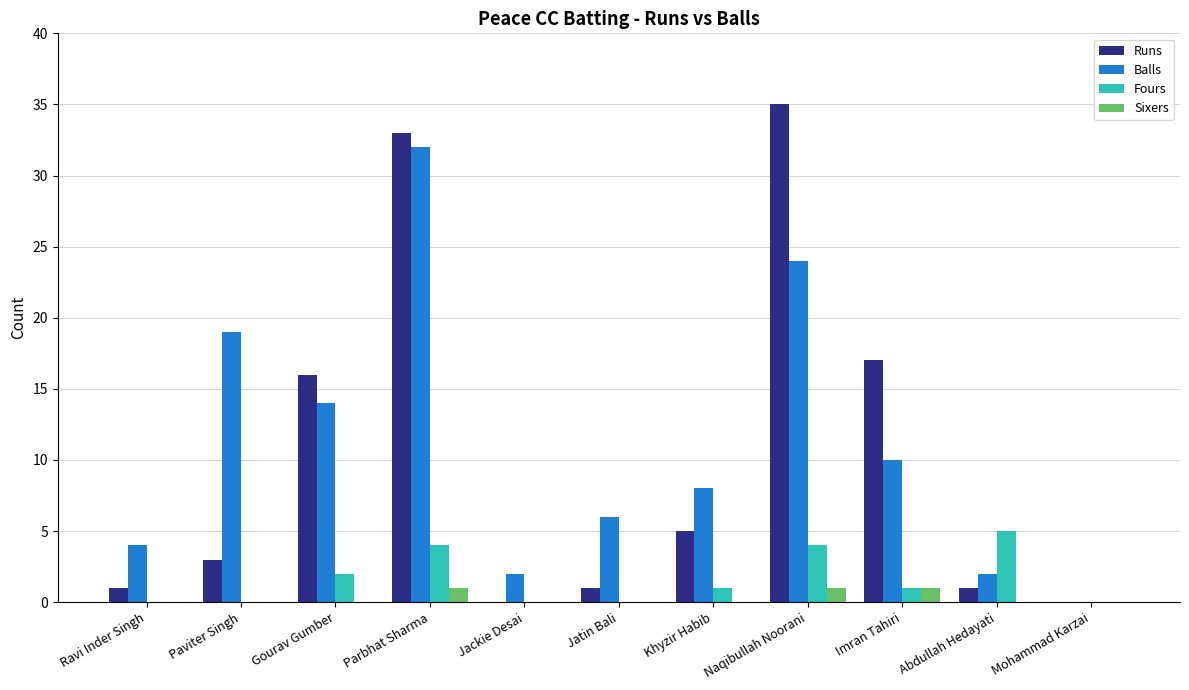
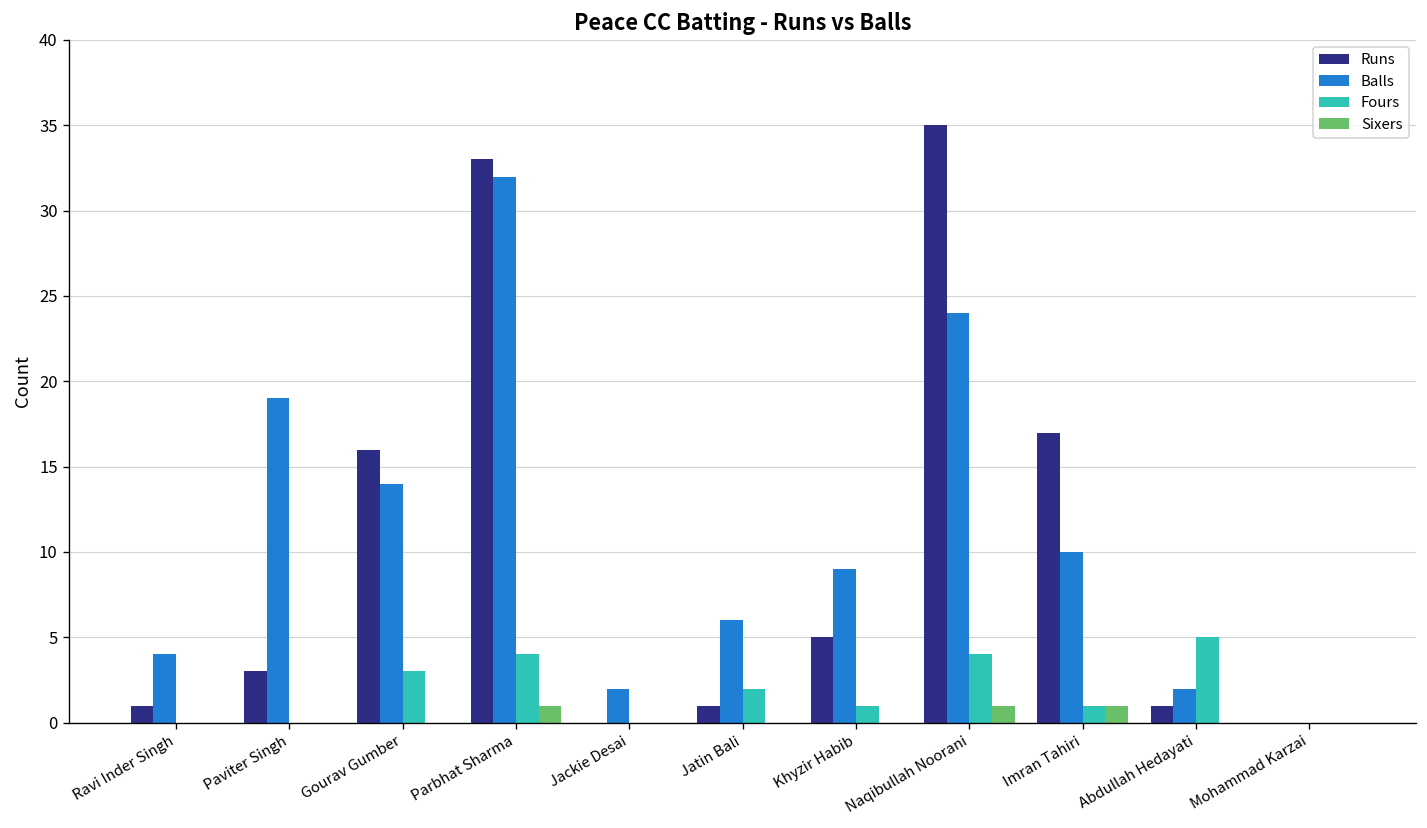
Fours, Gourav Gumber: 2 -> 3
Fours, Jatin Bali: 0 -> 2
Balls, Khyzir Habib: 8 -> 9
